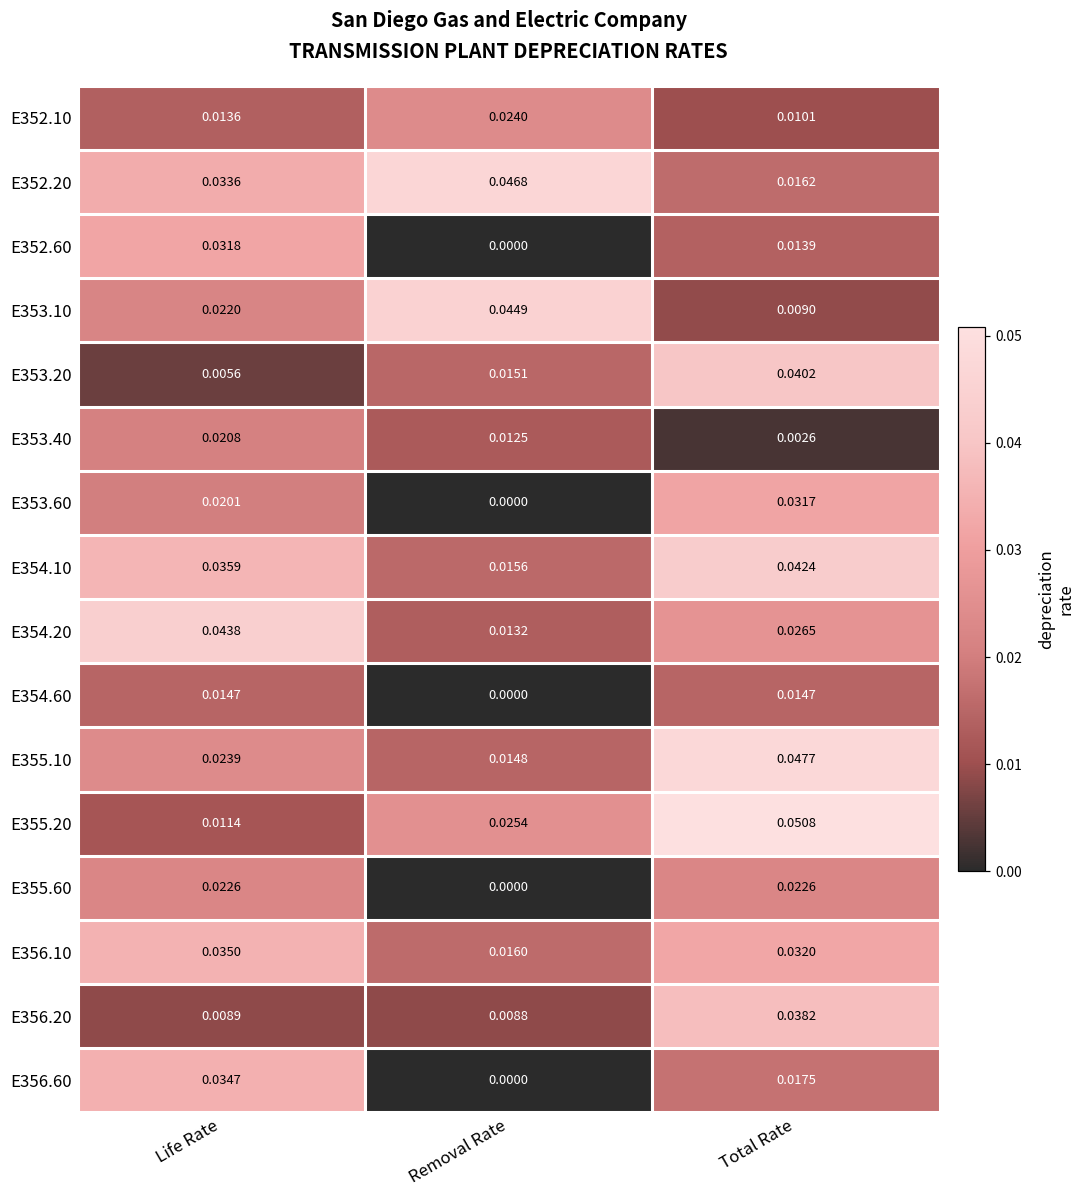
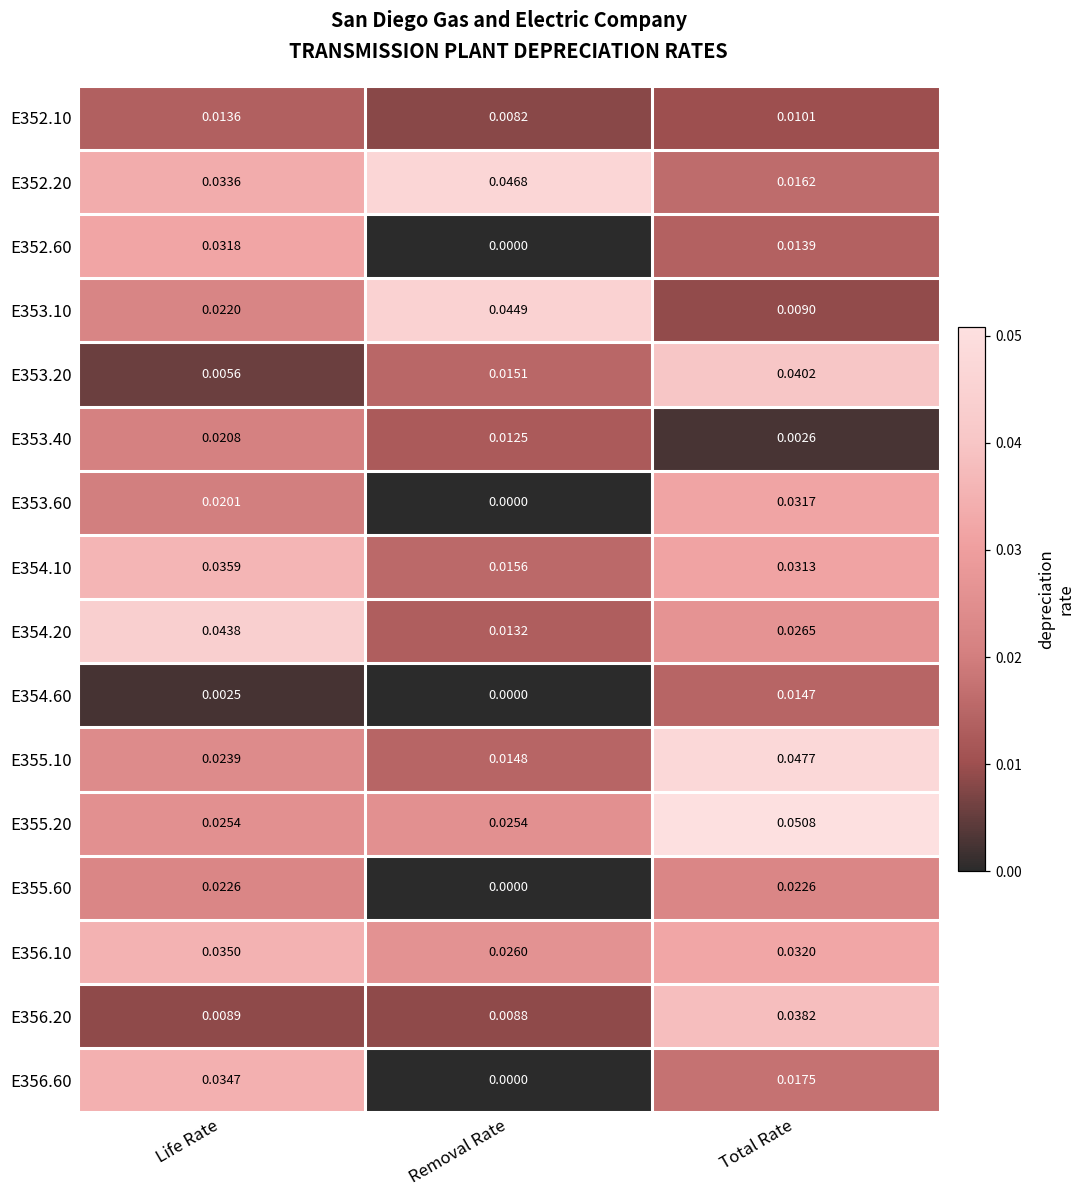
E352.10, Removal Rate: 0.0240 -> 0.0082
E354.10, Total Rate: 0.0424 -> 0.0313
E354.60, Life Rate: 0.0147 -> 0.0025
E355.20, Life Rate: 0.0114 -> 0.0254
E356.10, Removal Rate: 0.0160 -> 0.0260
